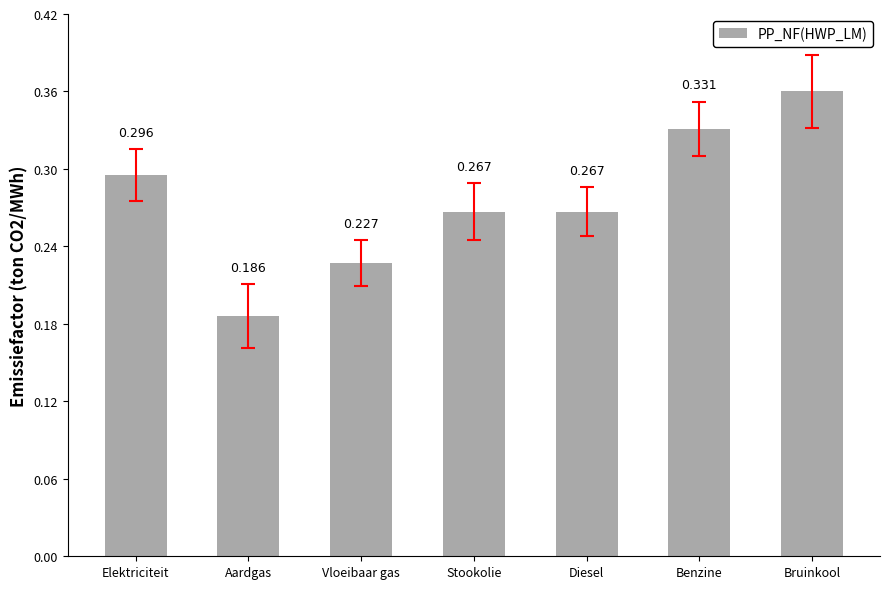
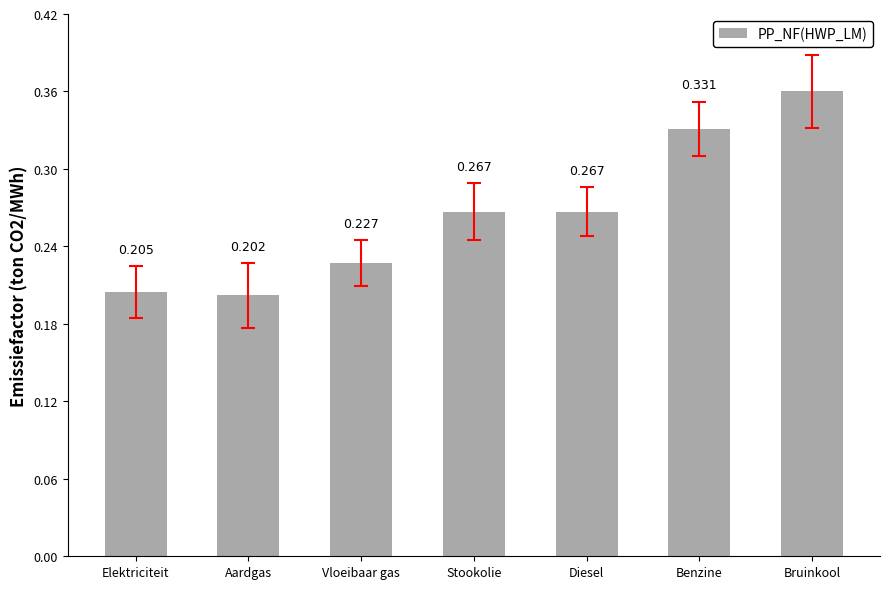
PP_NF(HWP_LM), Elektriciteit: 0.296 -> 0.205
PP_NF(HWP_LM), Aardgas: 0.186 -> 0.202
